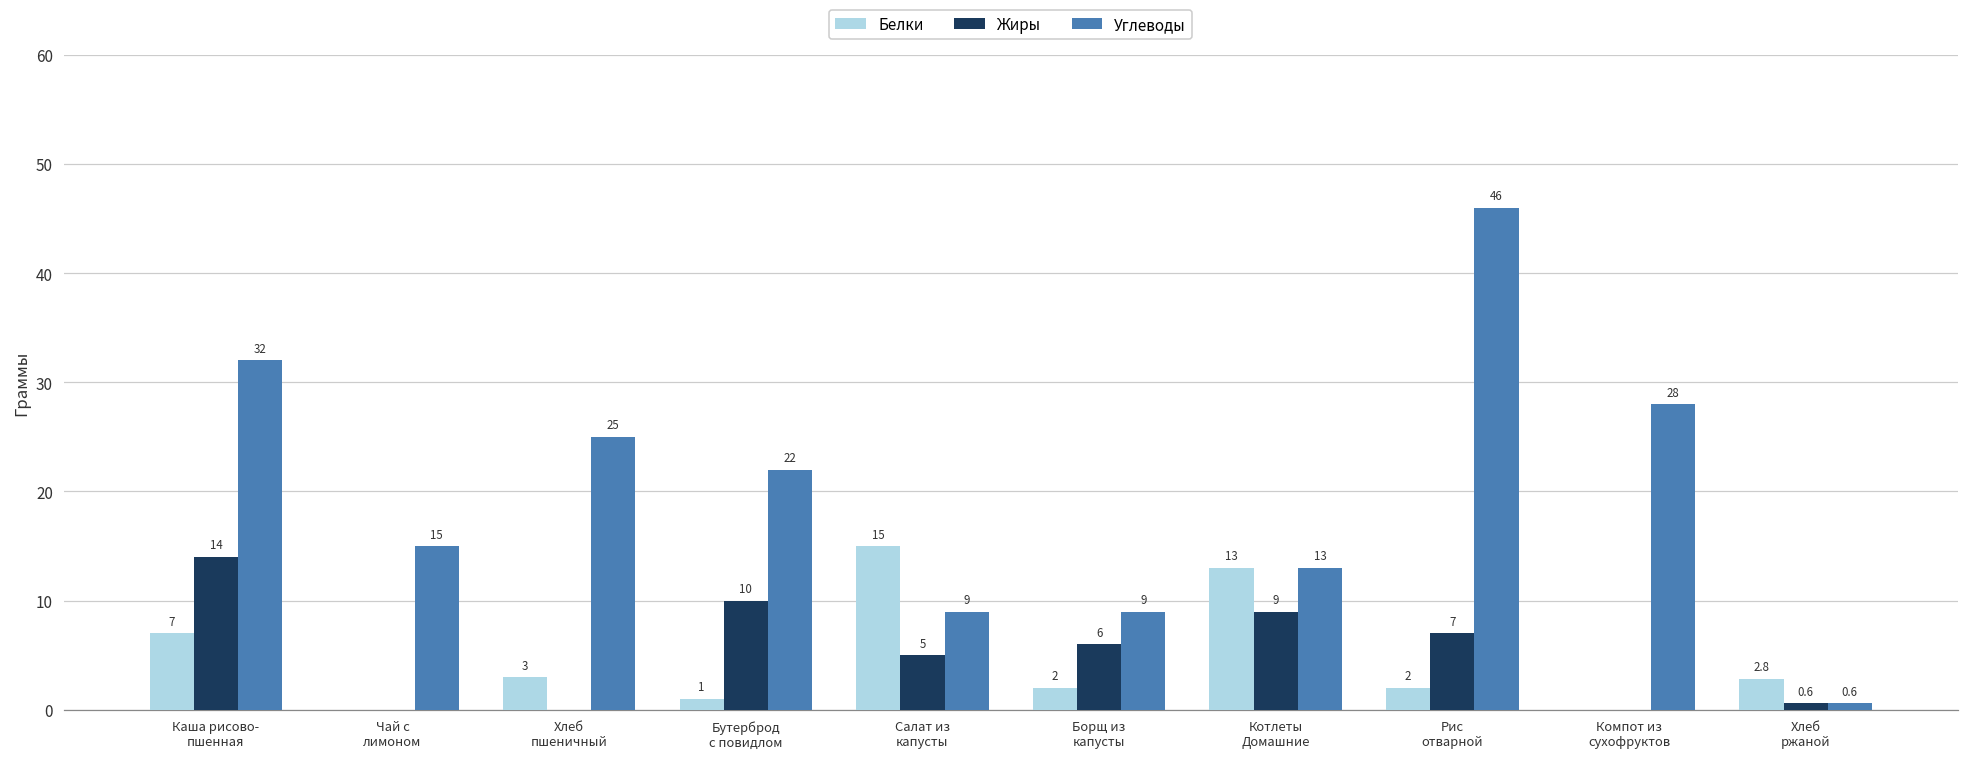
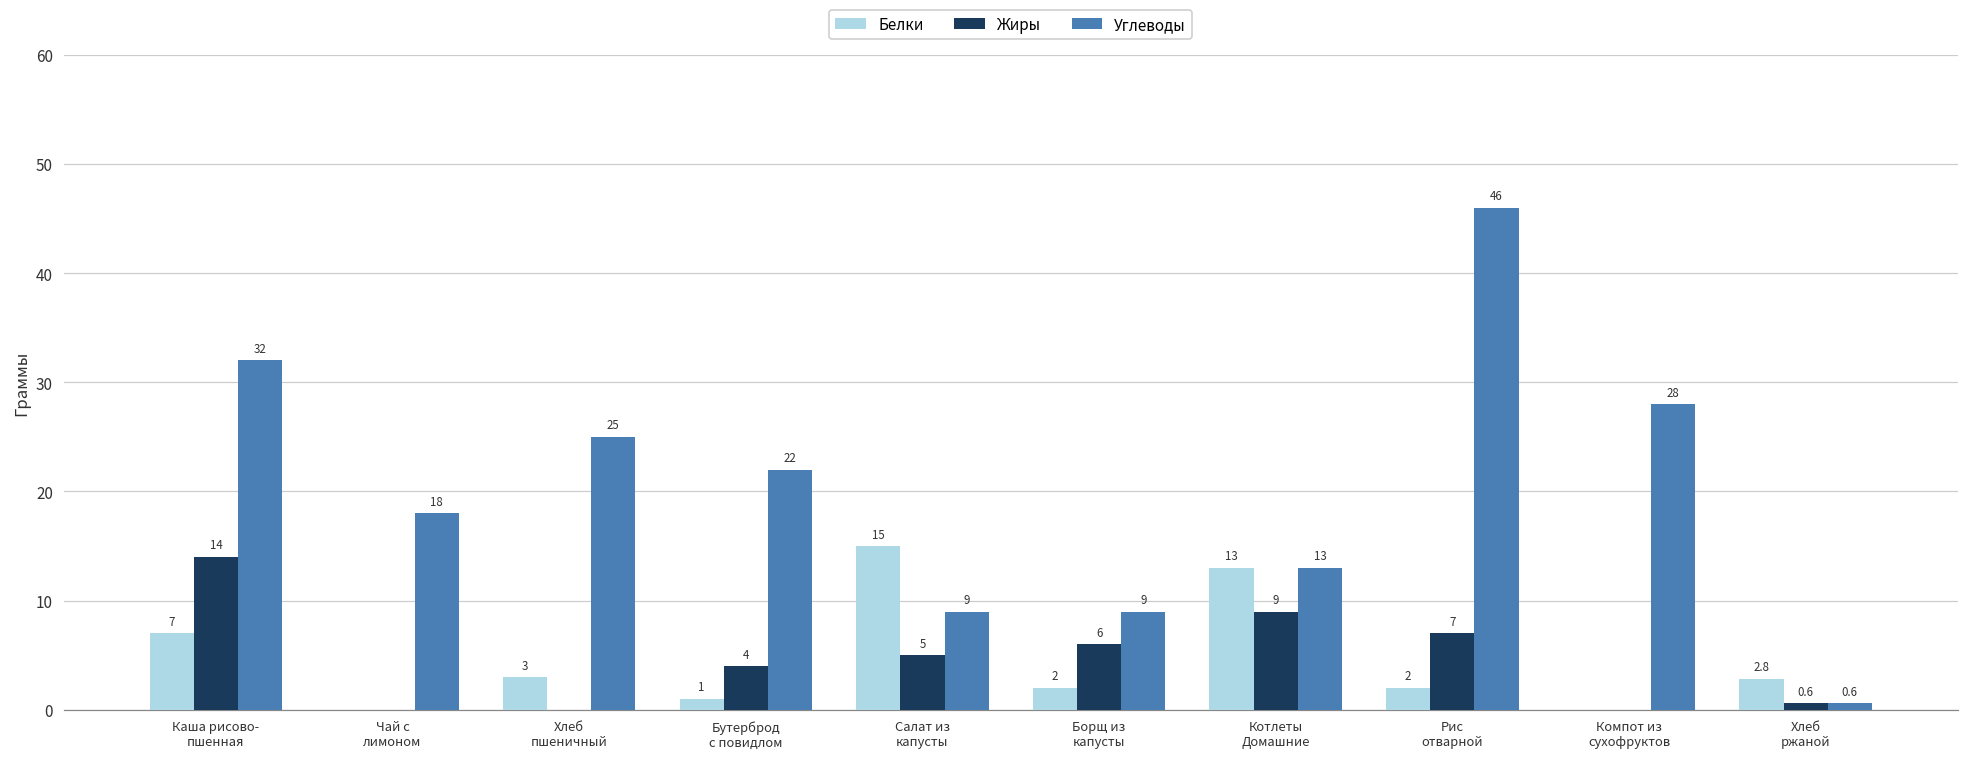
Углеводы, Чай с лимоном: 15 -> 18
Жиры, Бутерброд с повидлом: 10 -> 4
